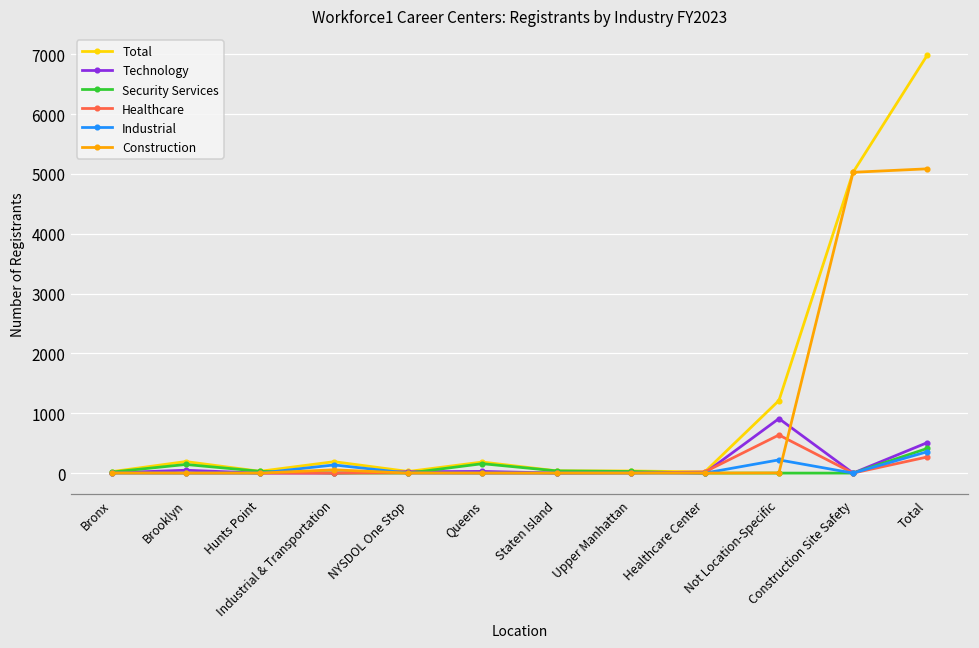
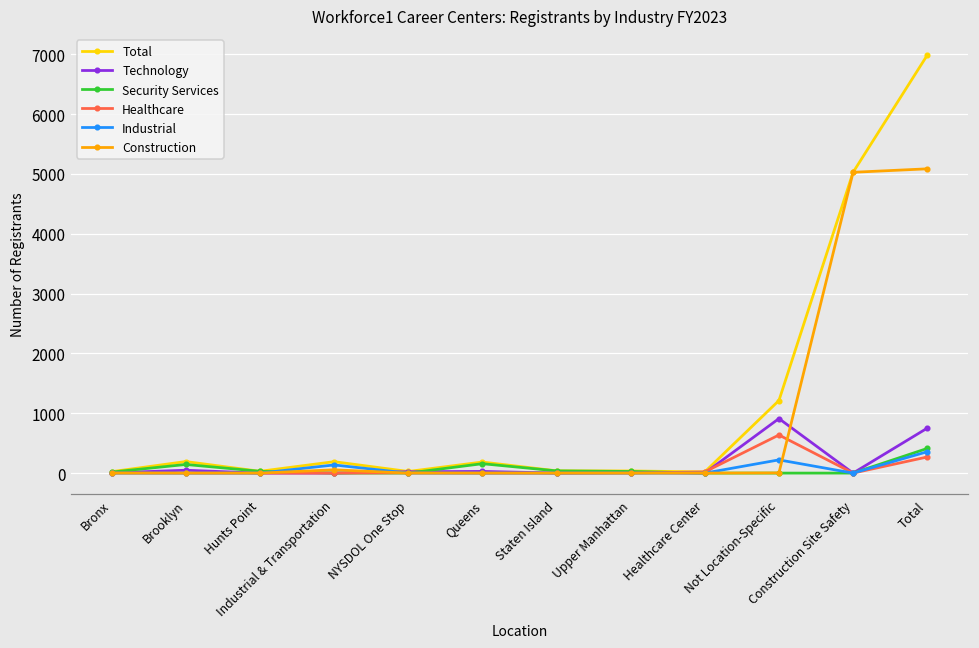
Technology, Total: 500 -> 800
